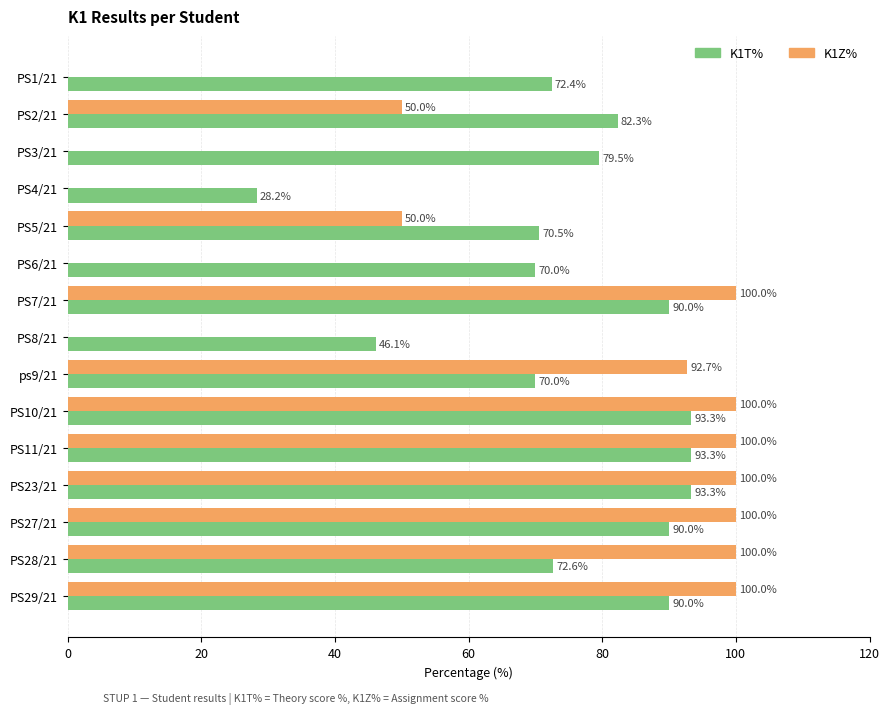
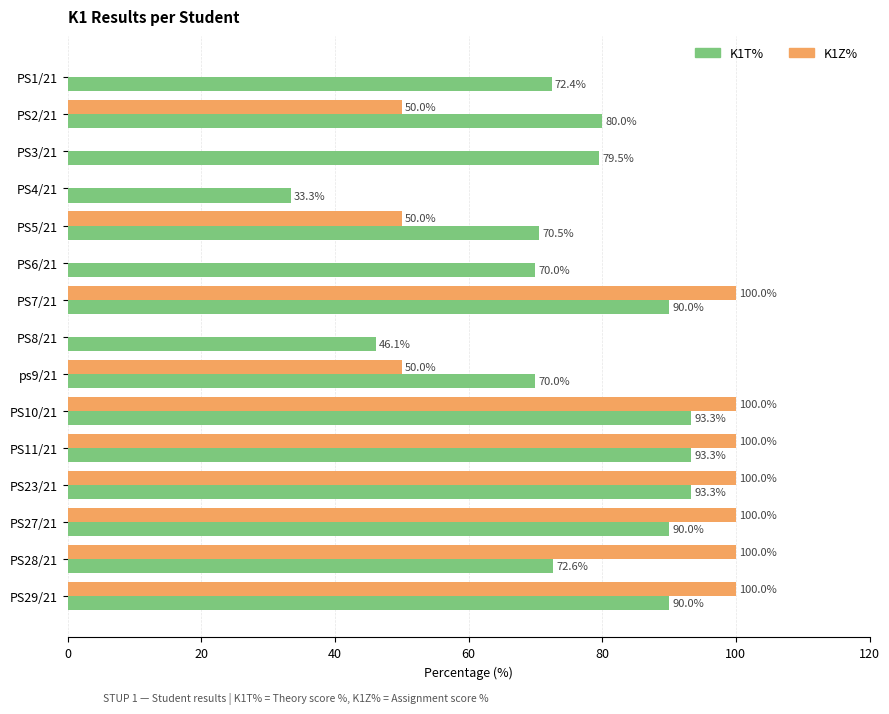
K1T%, PS2/21: 82.3% -> 80.0%
K1T%, PS4/21: 28.2% -> 33.3%
K1Z%, ps9/21: 92.7% -> 50.0%
